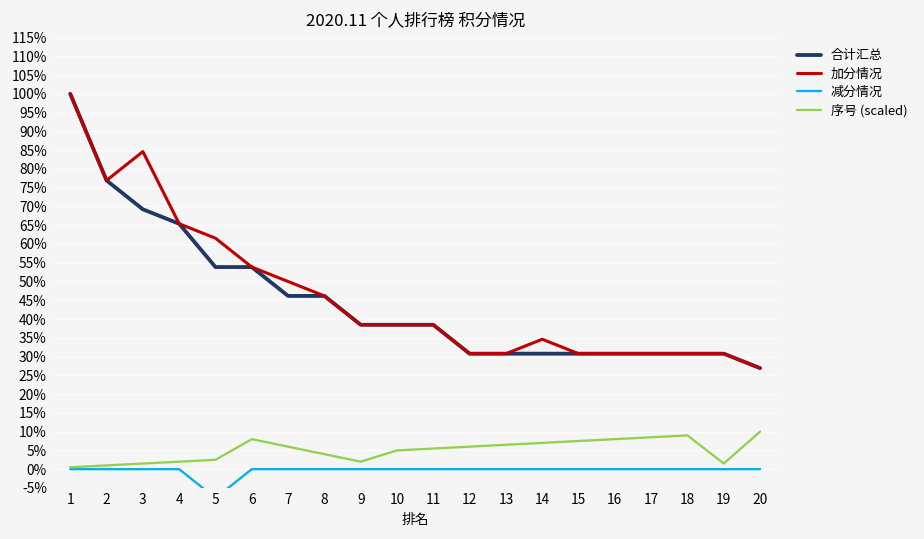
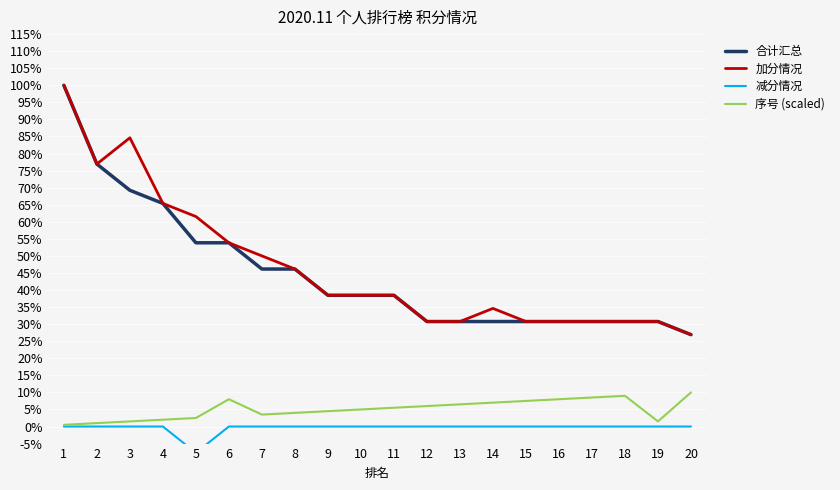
序号 (scaled), 7: 6% -> 4%
序号 (scaled), 9: 2% -> 5%
